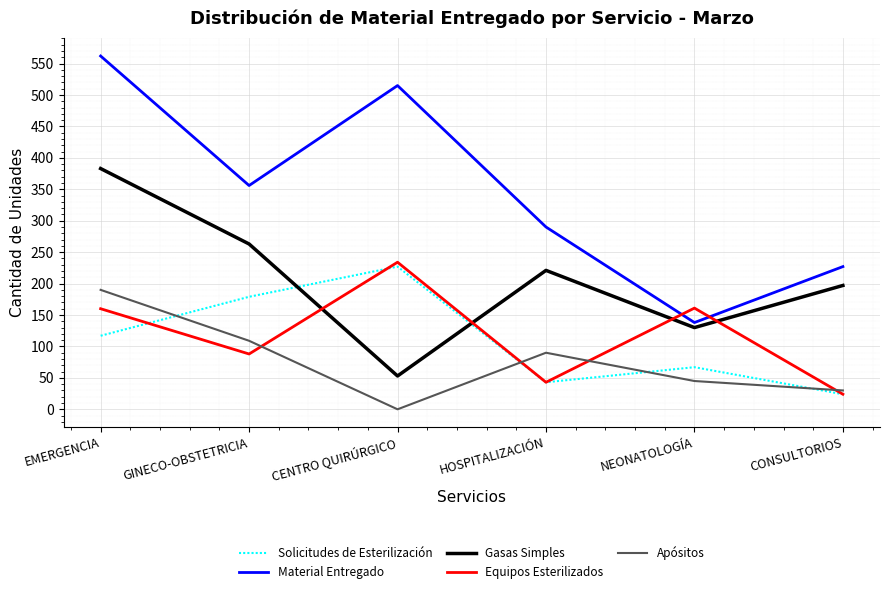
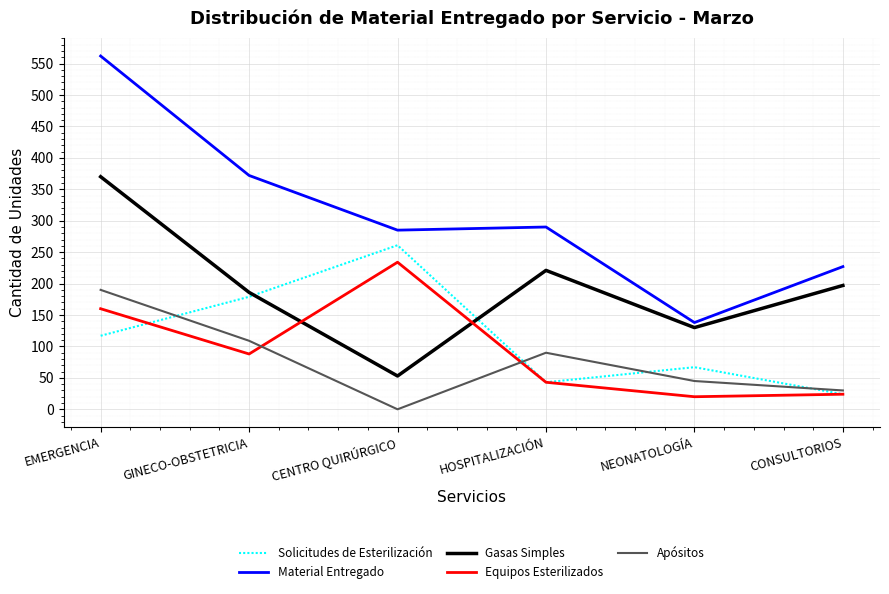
Gasas Simples, EMERGENCIA: 380 -> 370
Material Entregado, GINECO-OBSTETRICIA: 360 -> 370
Gasas Simples, GINECO-OBSTETRICIA: 260 -> 190
Solicitudes de Esterilización, CENTRO QUIRÚRGICO: 230 -> 260
Material Entregado, CENTRO QUIRÚRGICO: 520 -> 290
Equipos Esterilizados, NEONATOLOGÍA: 160 -> 20
